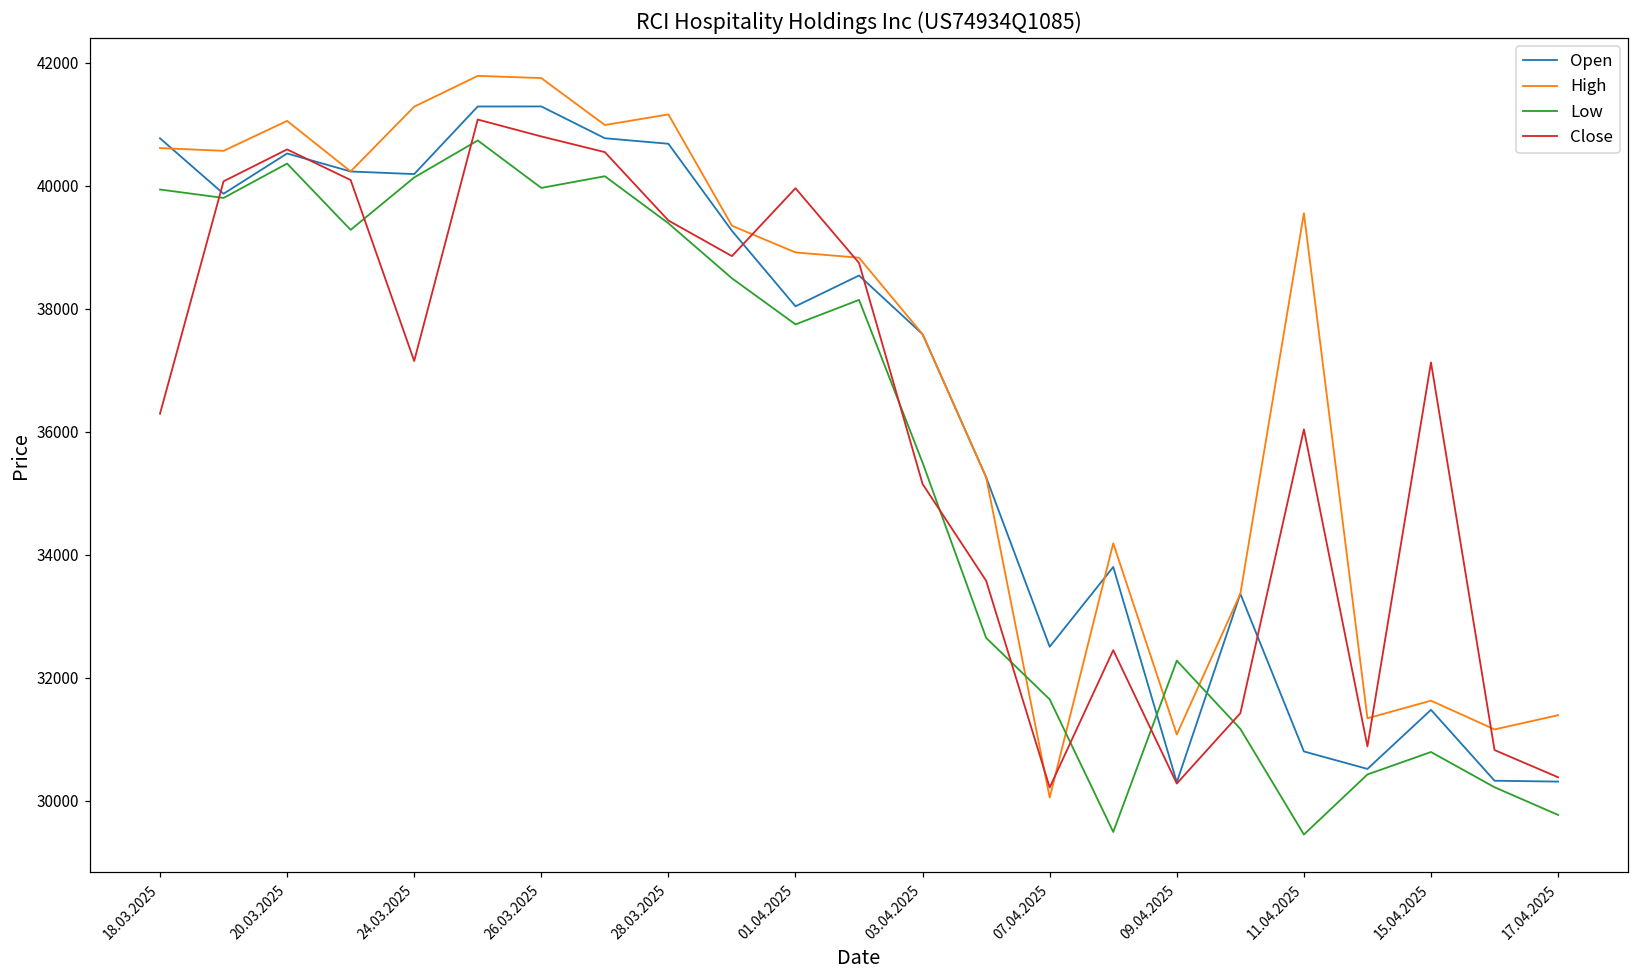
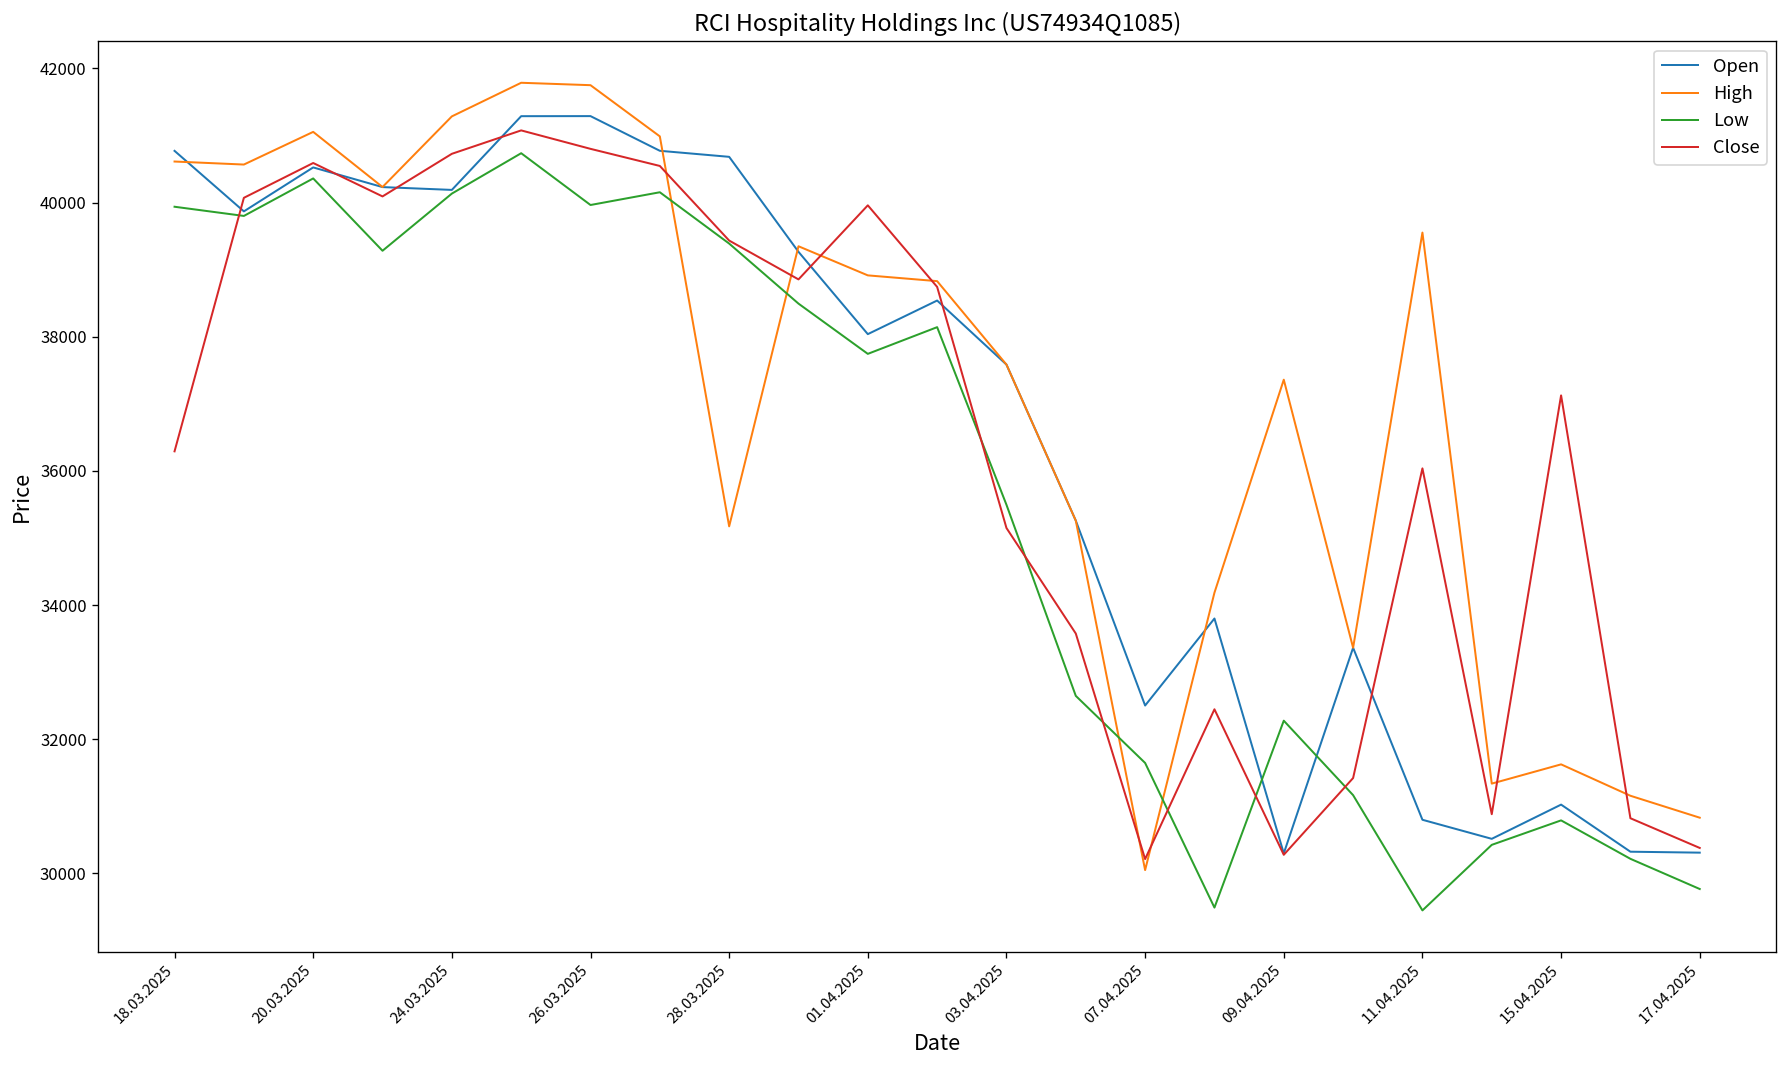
Close, 24.03.2025: 37100 -> 40700
High, 28.03.2025: 41200 -> 35200
High, 09.04.2025: 31100 -> 37400
Open, 15.04.2025: 31500 -> 31000
High, 17.04.2025: 31400 -> 30800
